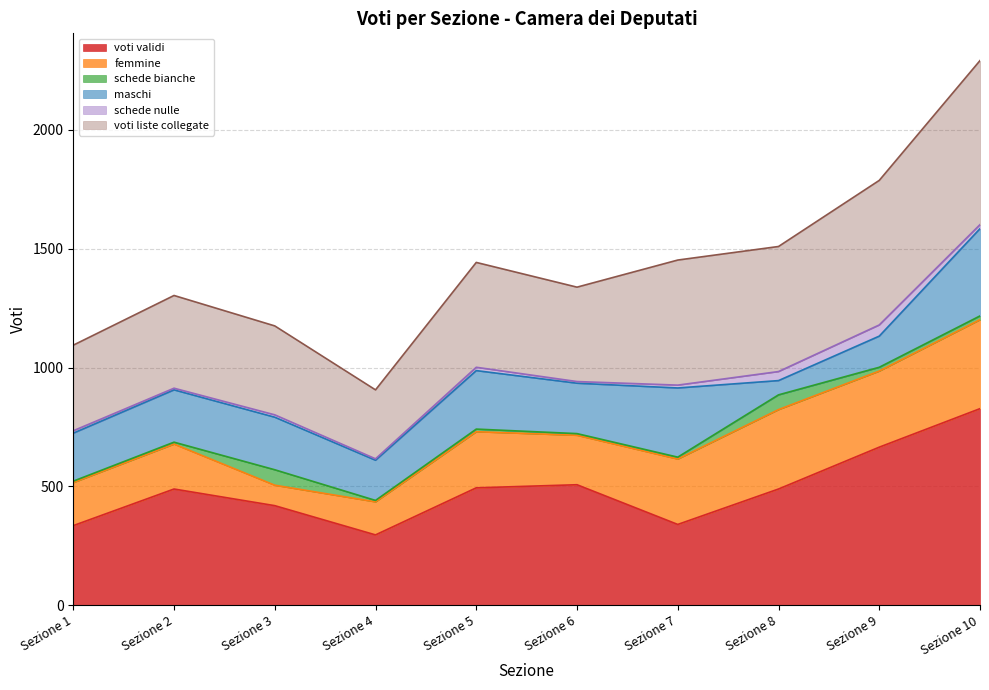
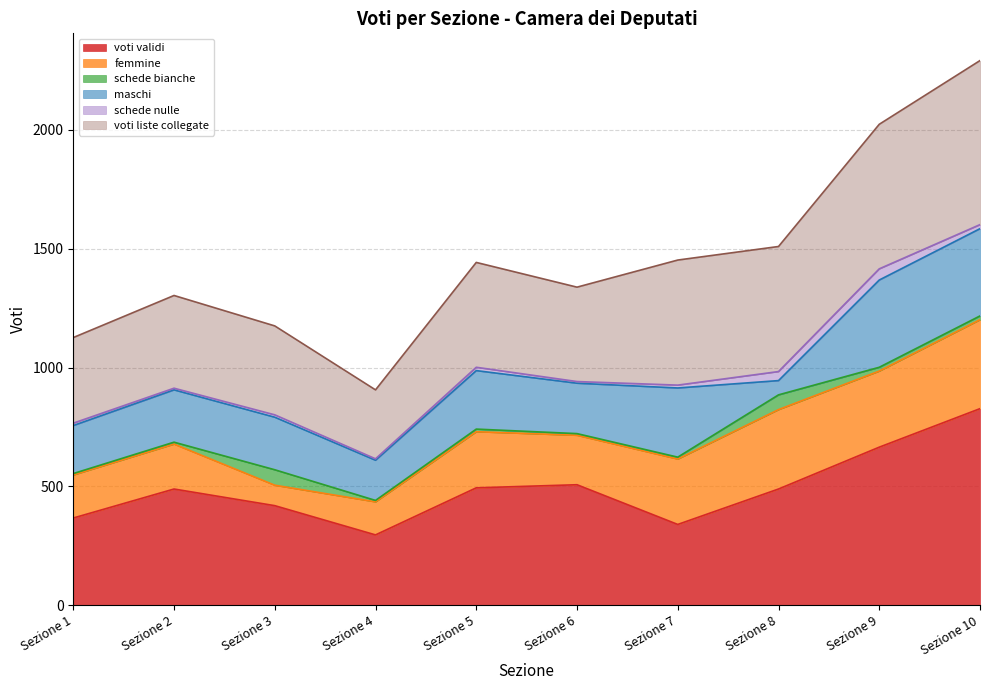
voti validi, Sezione 1: 340 -> 370
maschi, Sezione 9: 130 -> 370
